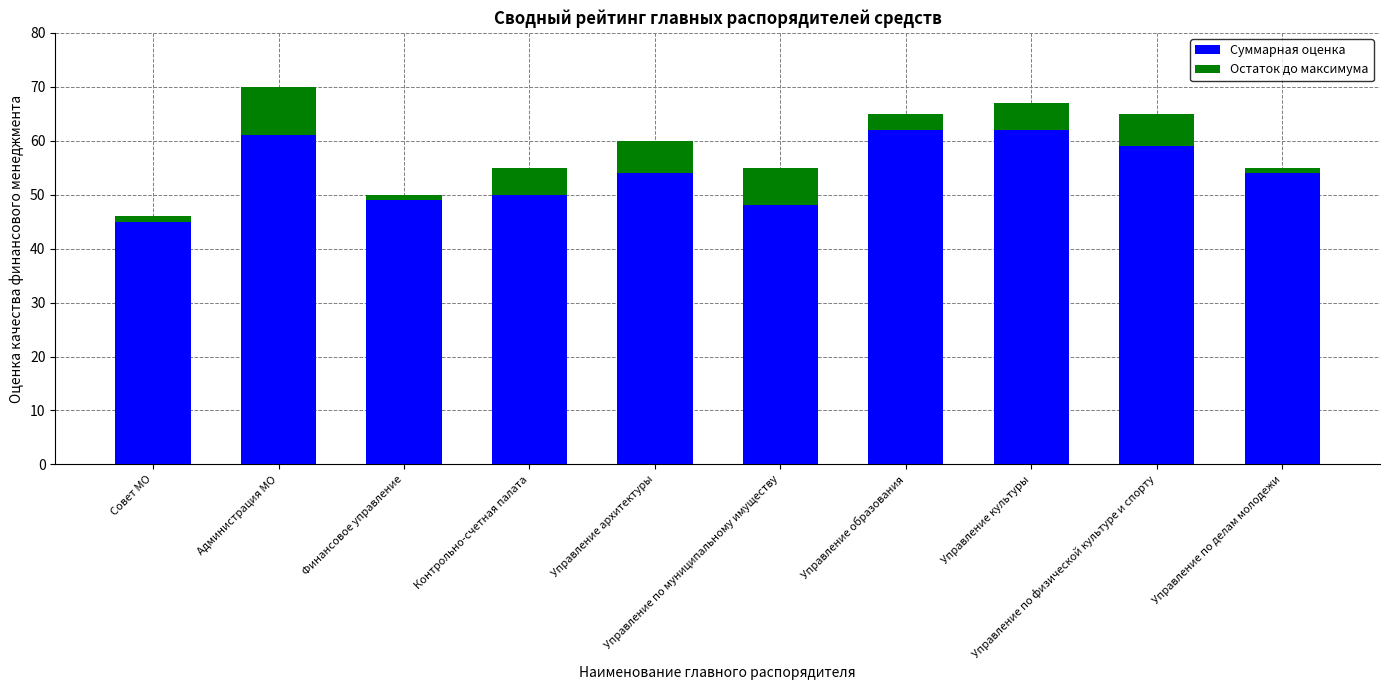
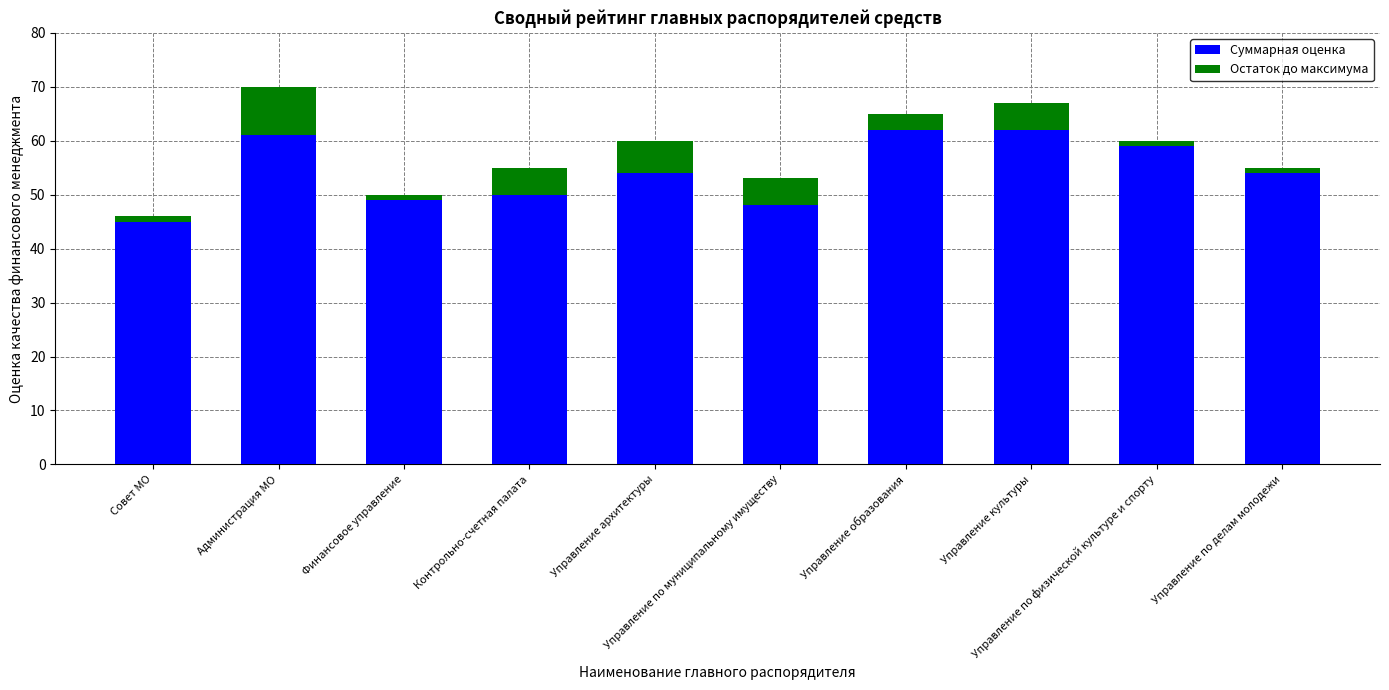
Остаток до максимума, Управление по муниципальному имуществу: 7 -> 5
Остаток до максимума, Управление по физической культуре и спорту: 6 -> 1
